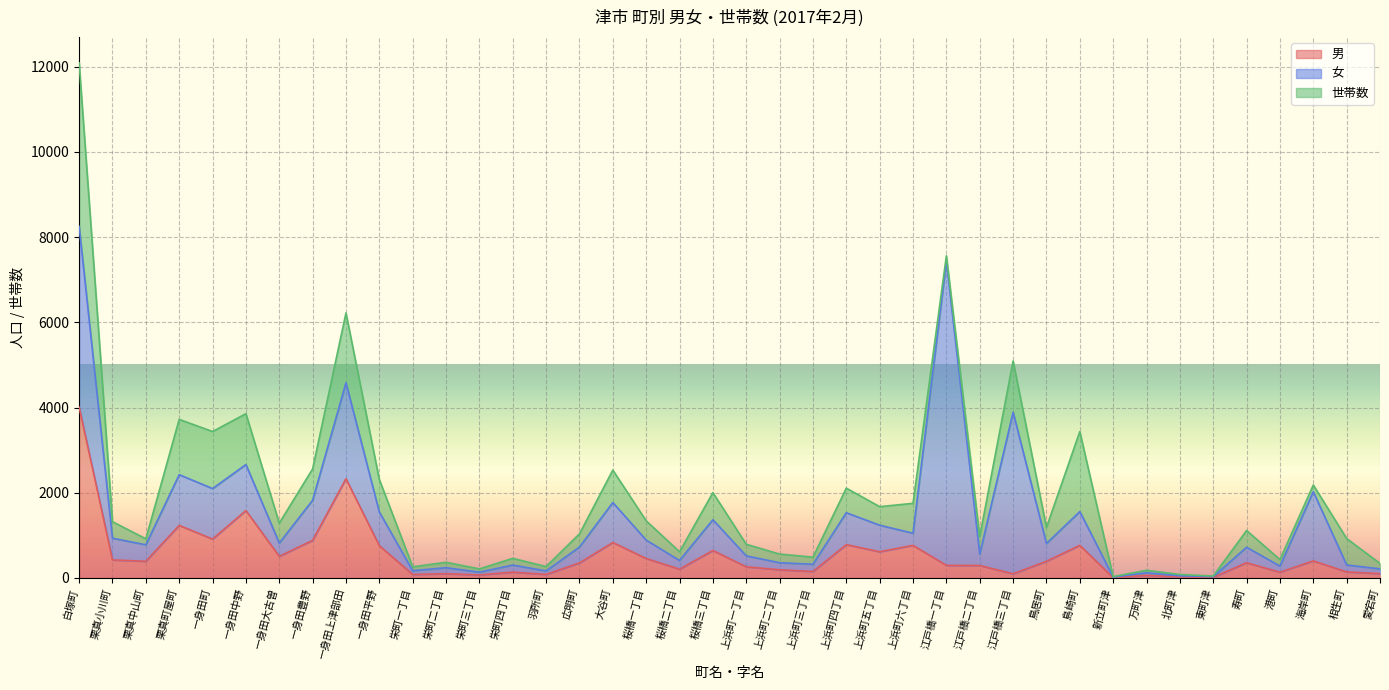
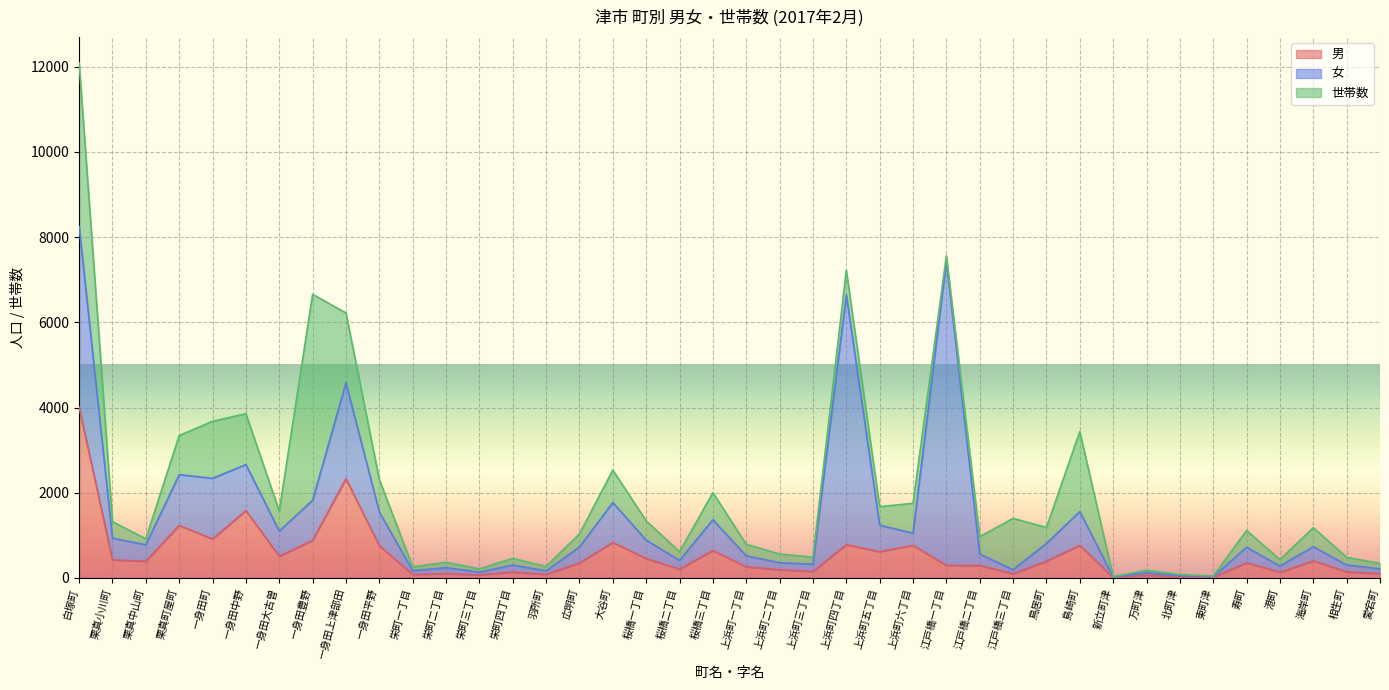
世帯数, 栗真町屋町: 1300 -> 900
女, 一身田町: 1200 -> 1400
女, 一身田大古曽: 300 -> 600
世帯数, 一身田豊野: 700 -> 4800
女, 上浜町四丁目: 800 -> 5900
女, 江戸橋三丁目: 3800 -> 100
女, 海岸町: 1600 -> 300
世帯数, 海岸町: 200 -> 400
世帯数, 相生町: 600 -> 200
